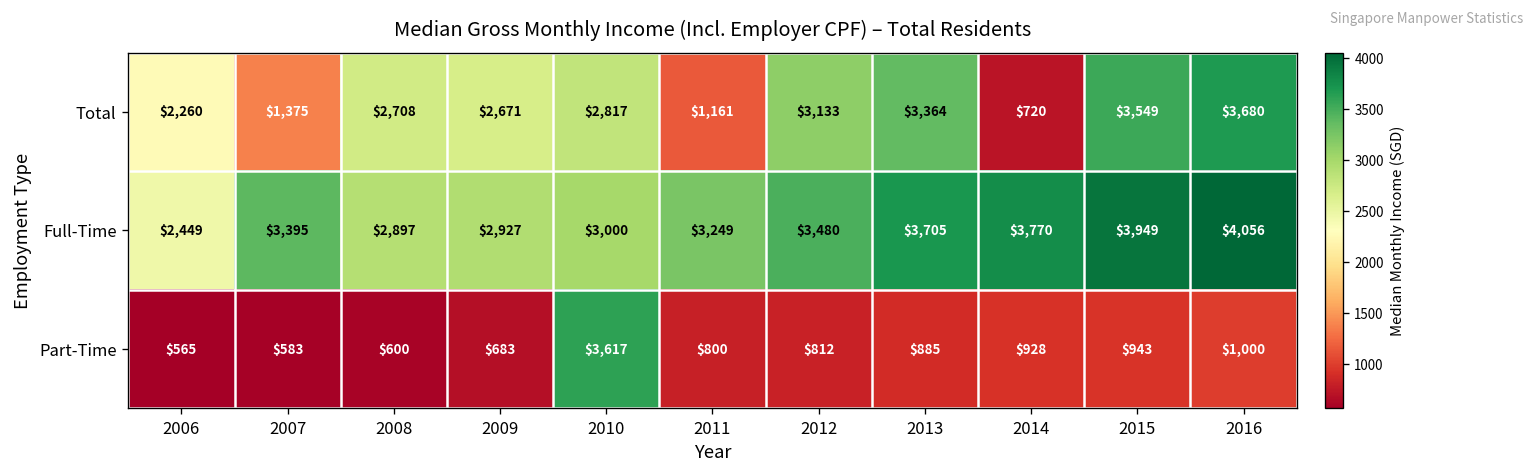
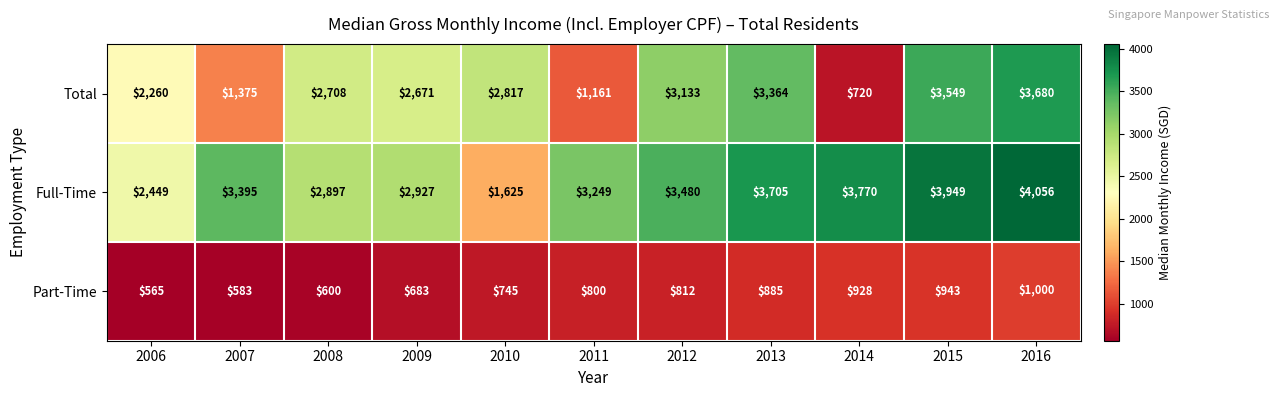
Full-Time, 2010: $3,000 -> $1,625
Part-Time, 2010: $3,617 -> $745
